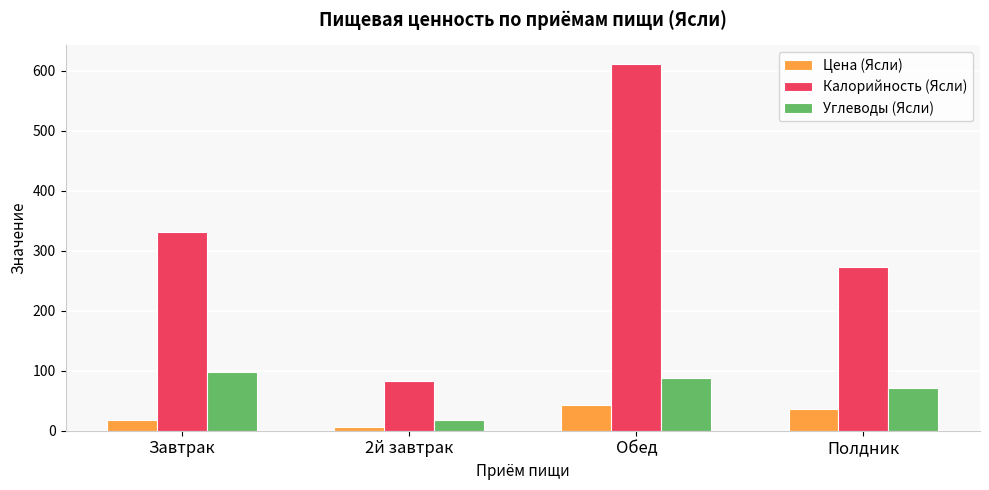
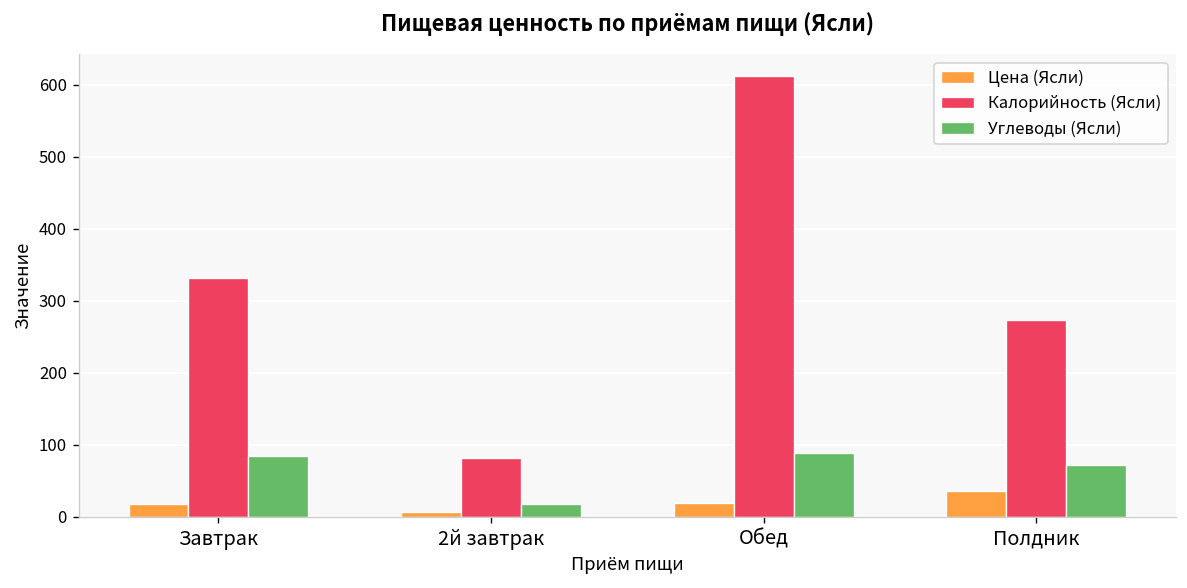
Углеводы (Ясли), Завтрак: 100 -> 90
Цена (Ясли), Обед: 40 -> 20
